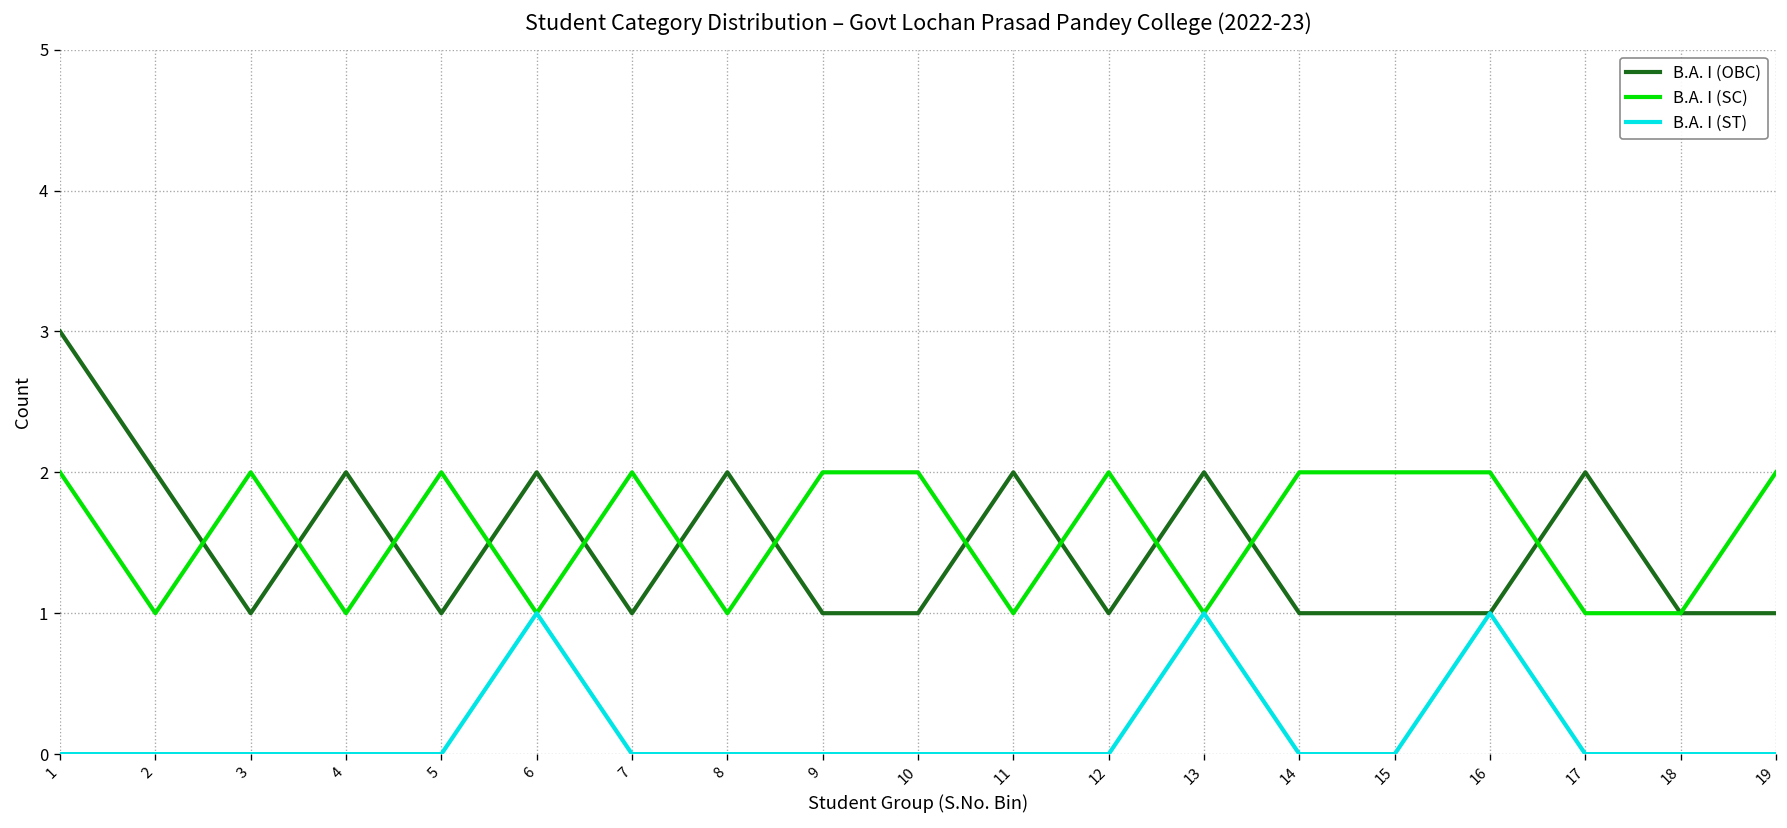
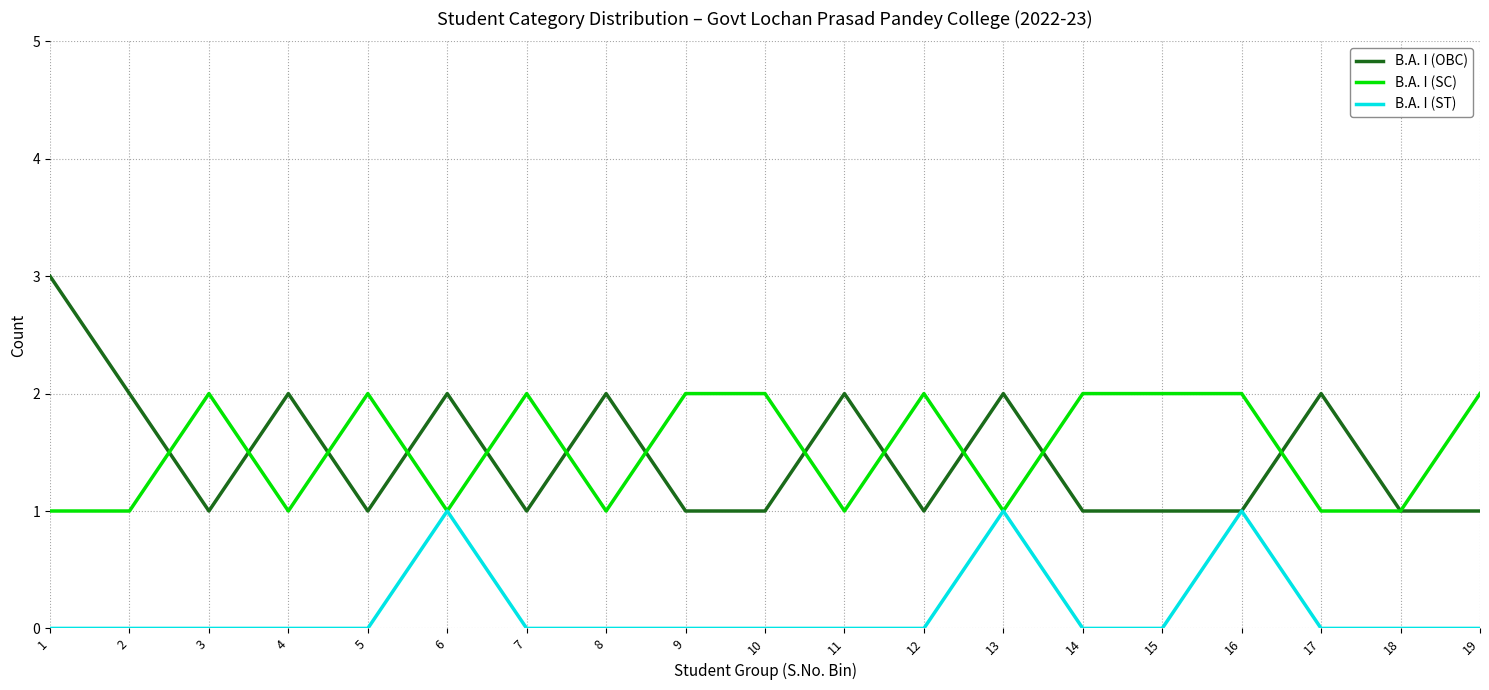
B.A. I (SC), 1: 2 -> 1
